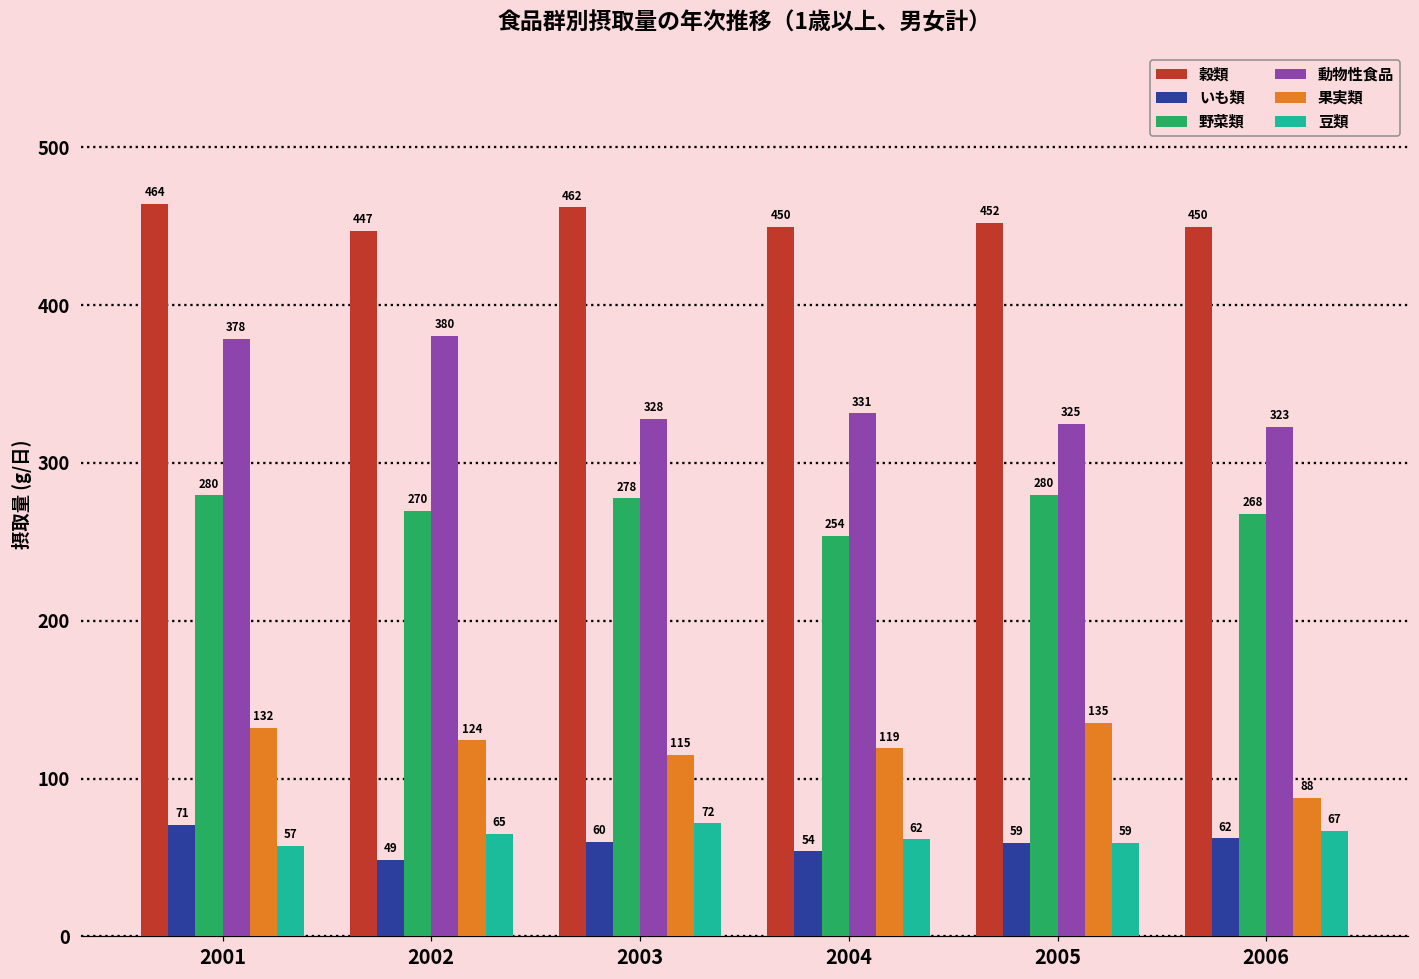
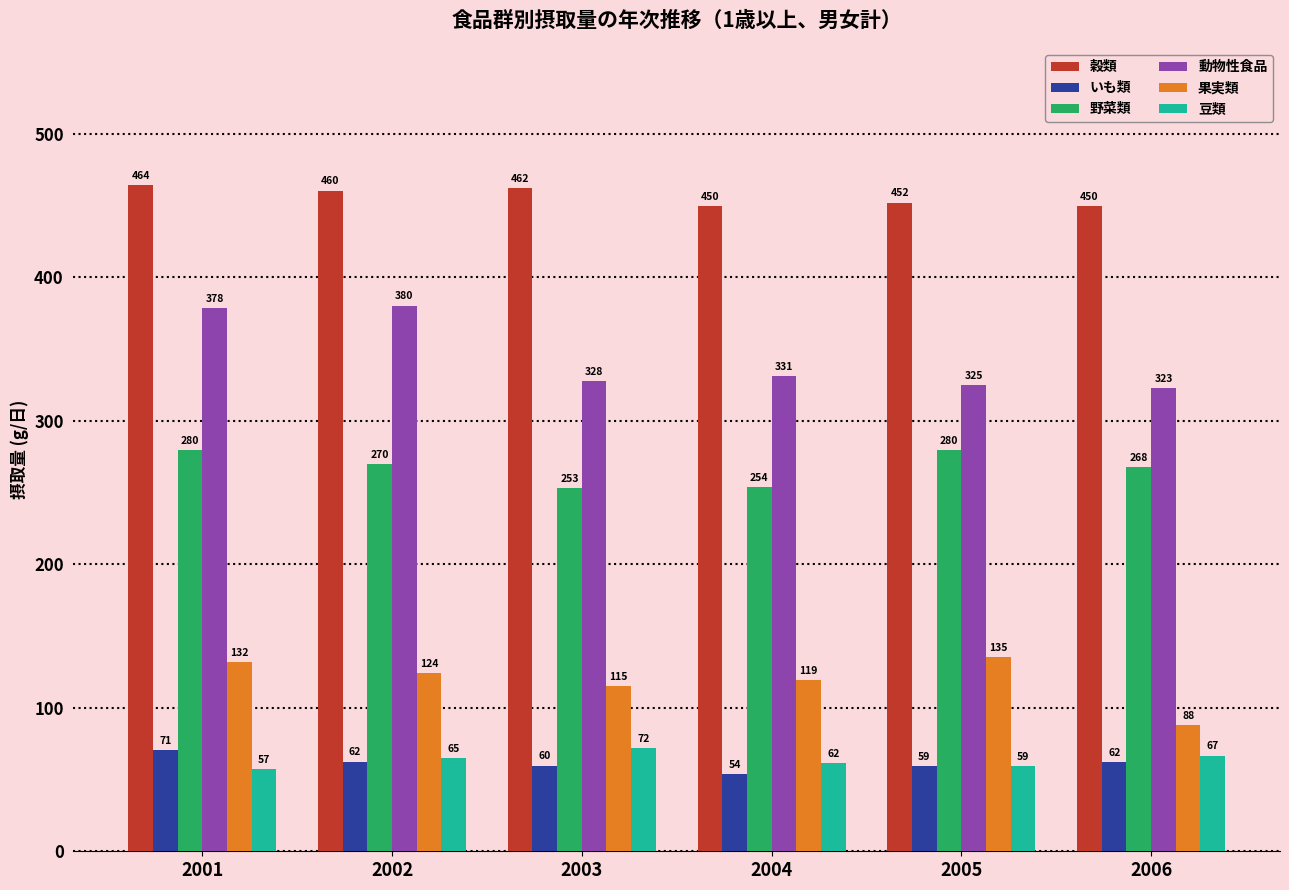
穀類, 2002: 447 -> 460
いも類, 2002: 49 -> 62
野菜類, 2003: 278 -> 253
